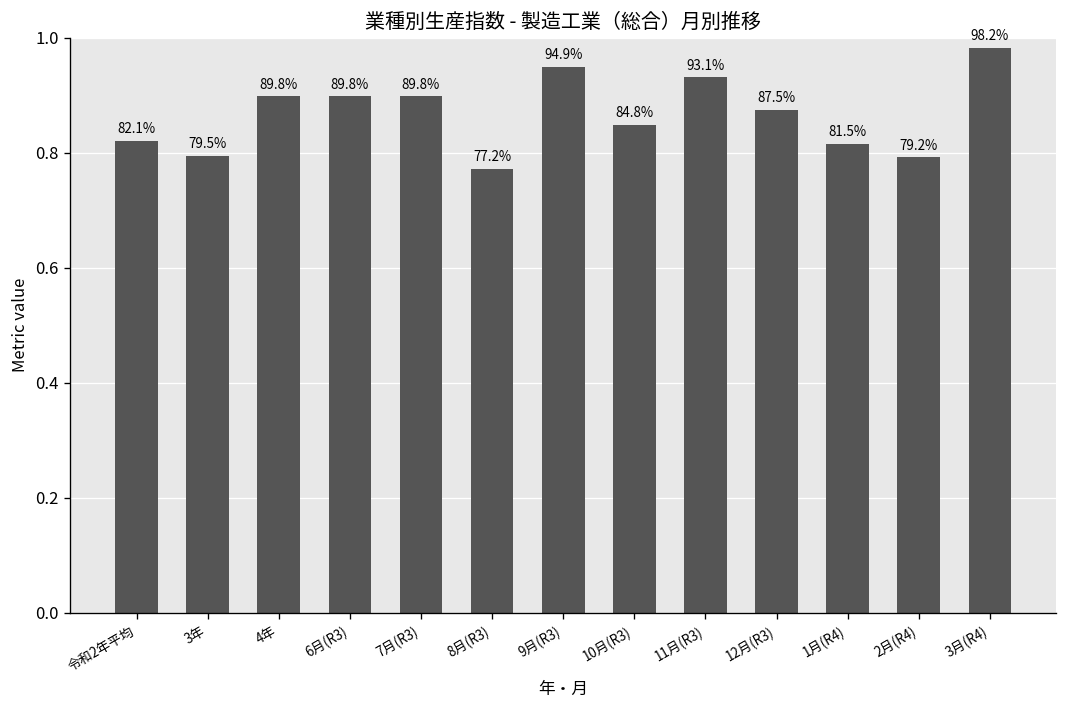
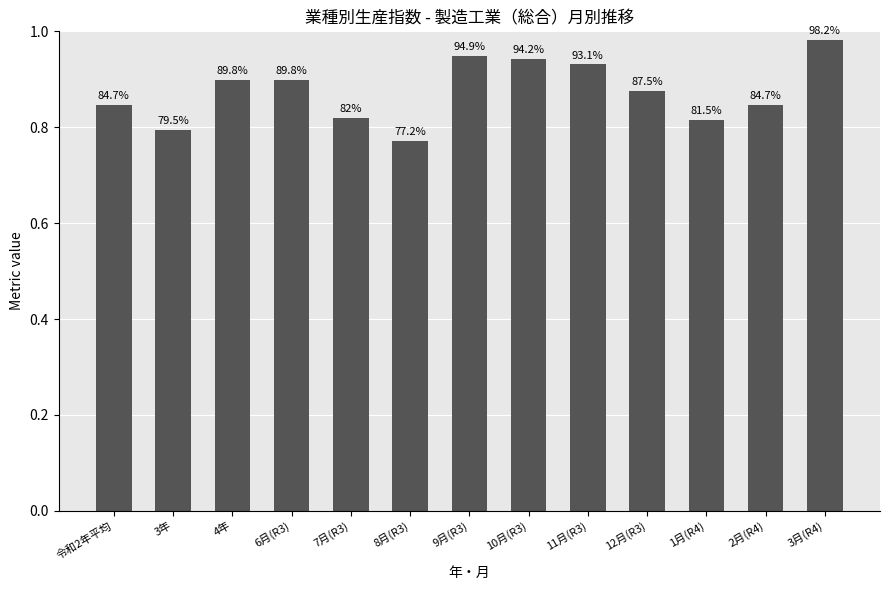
令和2年平均: 82.1% -> 84.7%
7月(R3): 89.8% -> 82%
10月(R3): 84.8% -> 94.2%
2月(R4): 79.2% -> 84.7%
